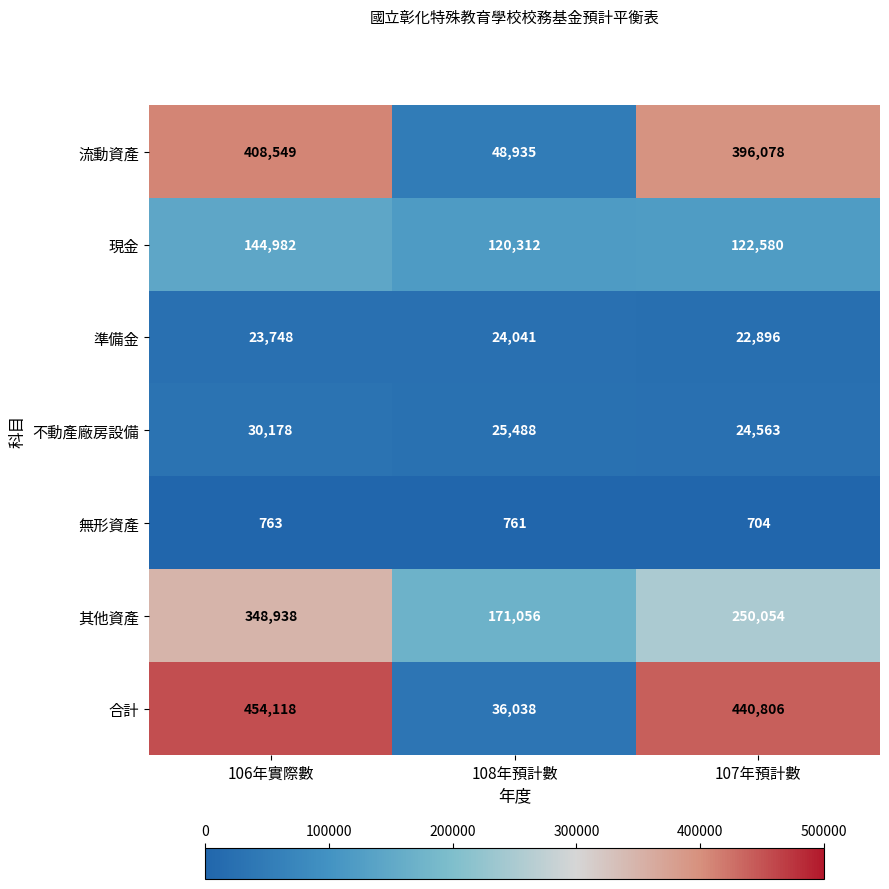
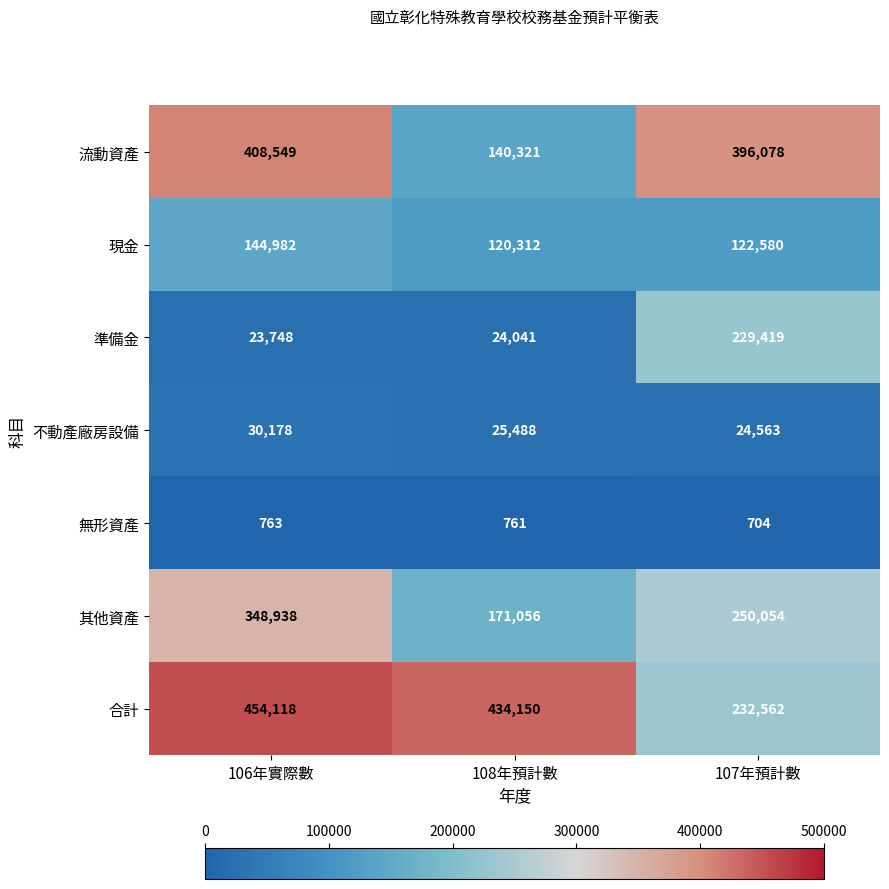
流動資產, 108年預計數: 48,935 -> 140,321
準備金, 107年預計數: 22,896 -> 229,419
合計, 108年預計數: 36,038 -> 434,150
合計, 107年預計數: 440,806 -> 232,562
